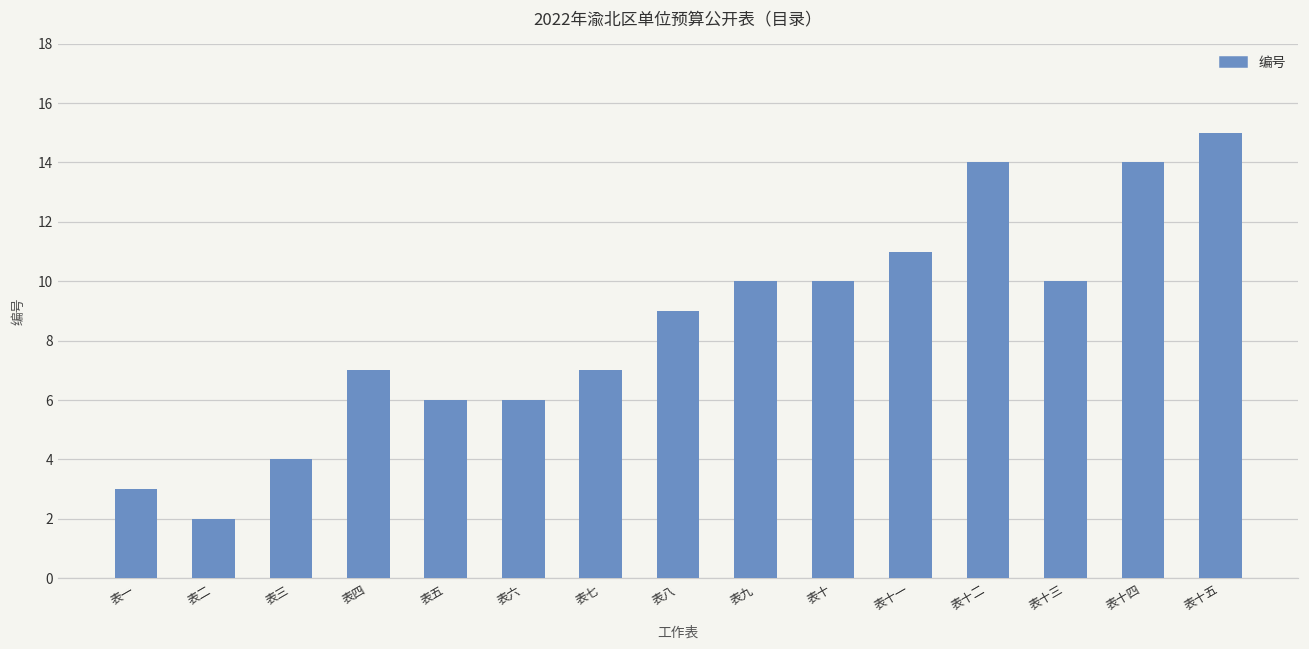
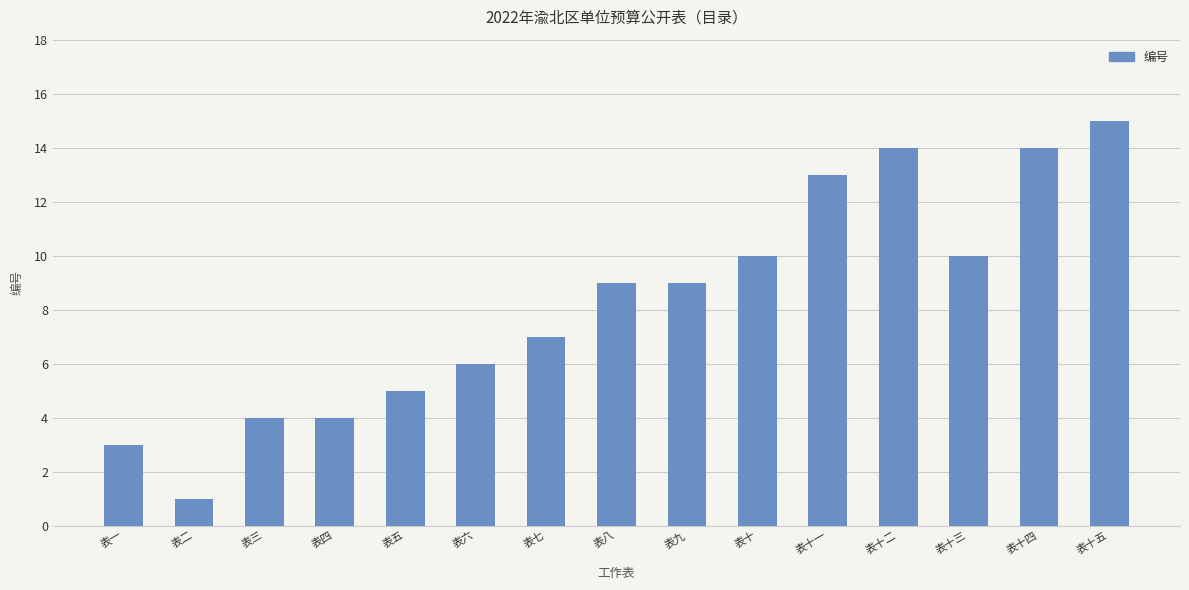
表二: 2 -> 1
表四: 7 -> 4
表五: 6 -> 5
表九: 10 -> 9
表十一: 11 -> 13
